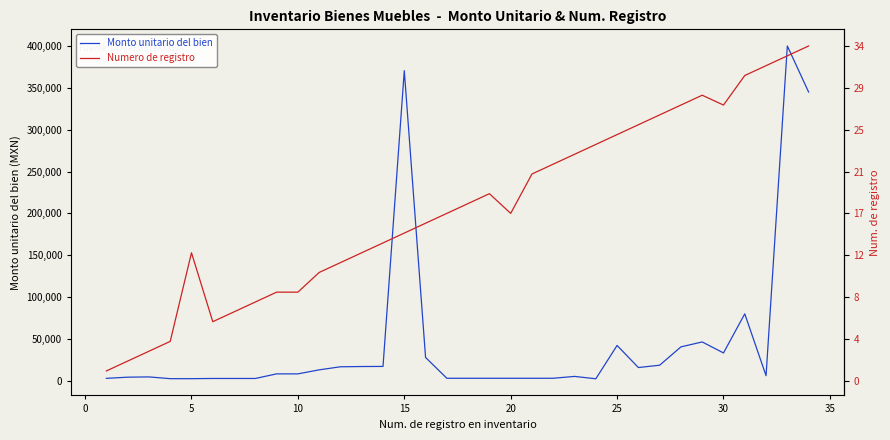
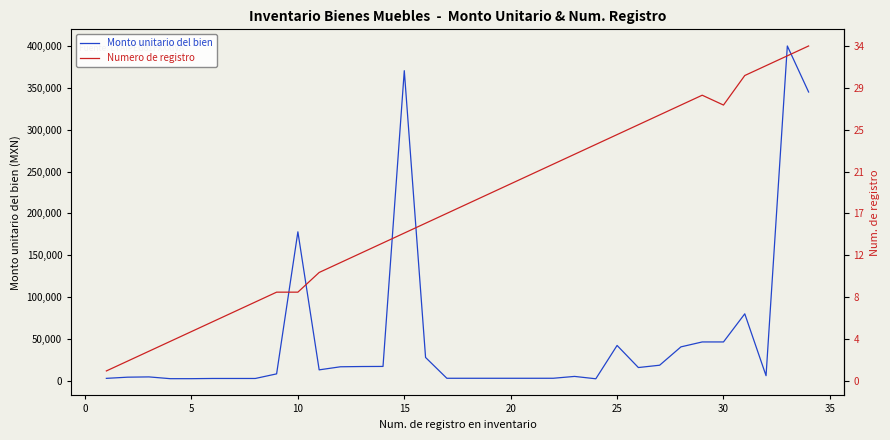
Numero de registro, 5: 150,000 -> 60,000
Monto unitario del bien, 10: 10,000 -> 180,000
Numero de registro, 20: 200,000 -> 240,000
Monto unitario del bien, 30: 30,000 -> 50,000
